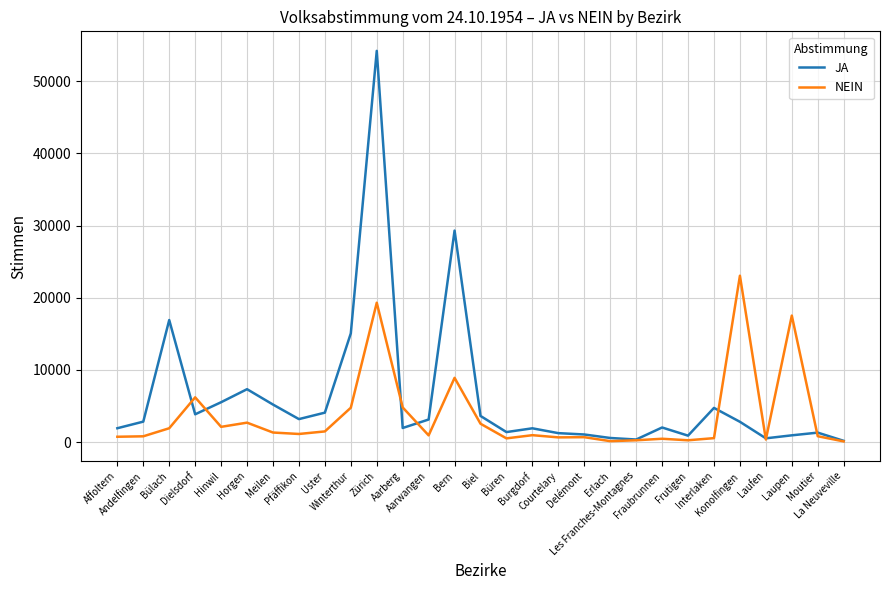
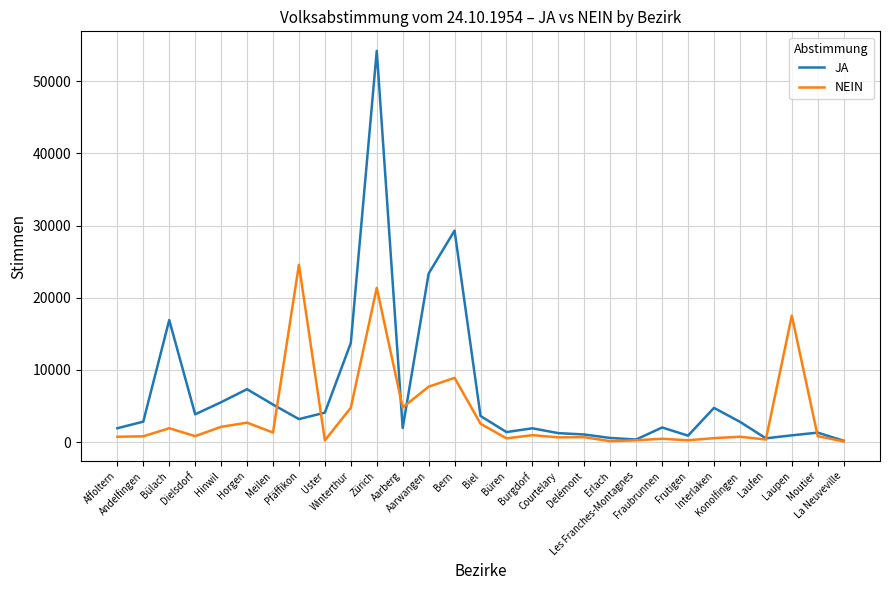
NEIN, Dielsdorf: 6000 -> 1000
NEIN, Pfäffikon: 1000 -> 25000
NEIN, Uster: 1000 -> 0
JA, Winterthur: 15000 -> 14000
NEIN, Zürich: 19000 -> 21000
JA, Aarwangen: 3000 -> 23000
NEIN, Aarwangen: 1000 -> 8000
NEIN, Konolfingen: 23000 -> 1000
